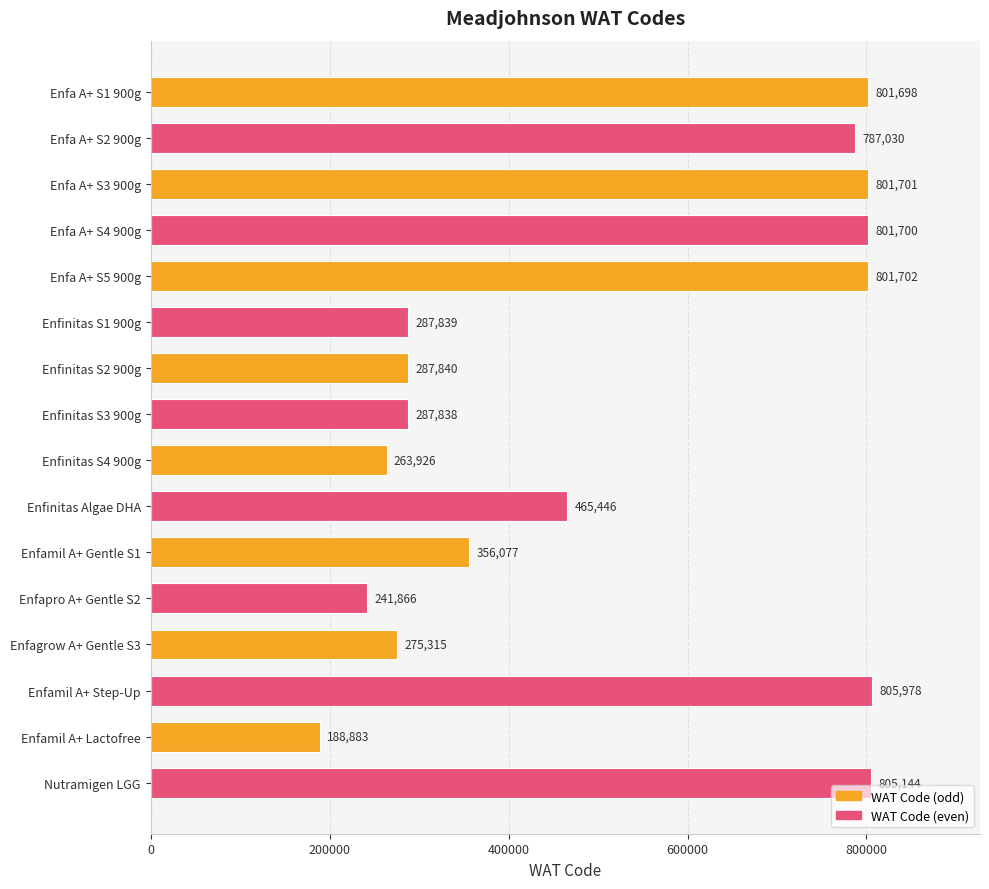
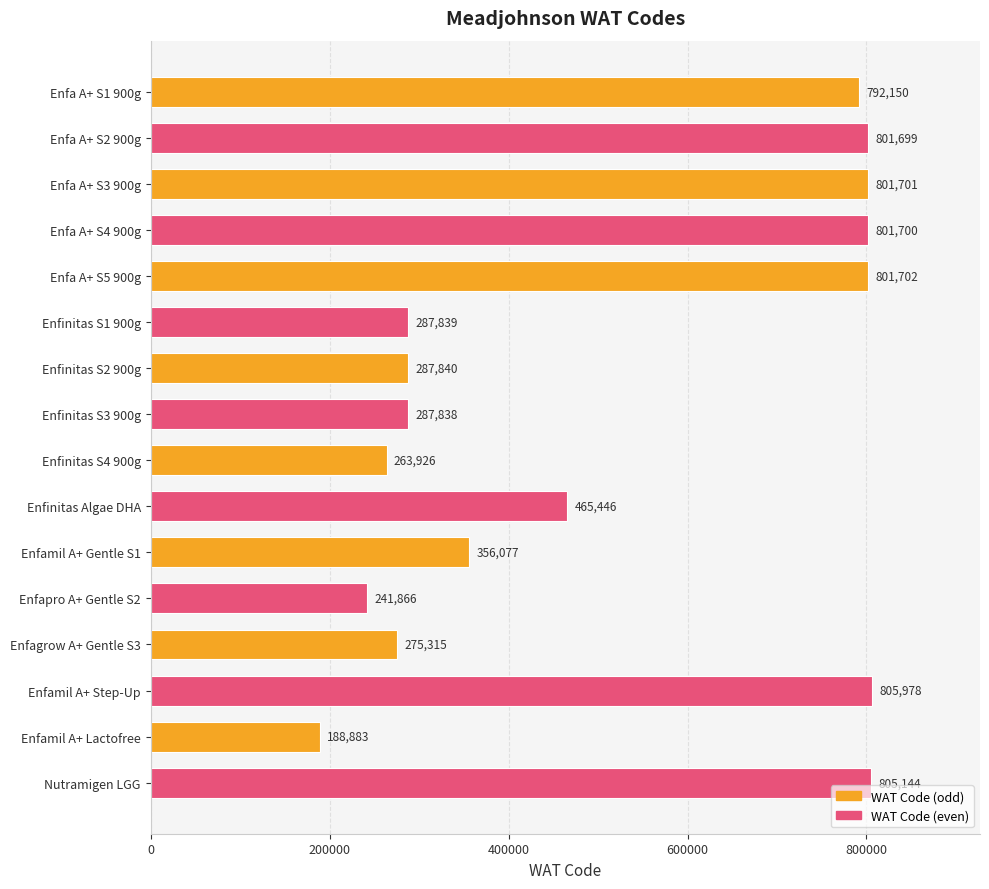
Enfa A+ S1 900g: 801,698 -> 792,150
Enfa A+ S2 900g: 787,030 -> 801,699
